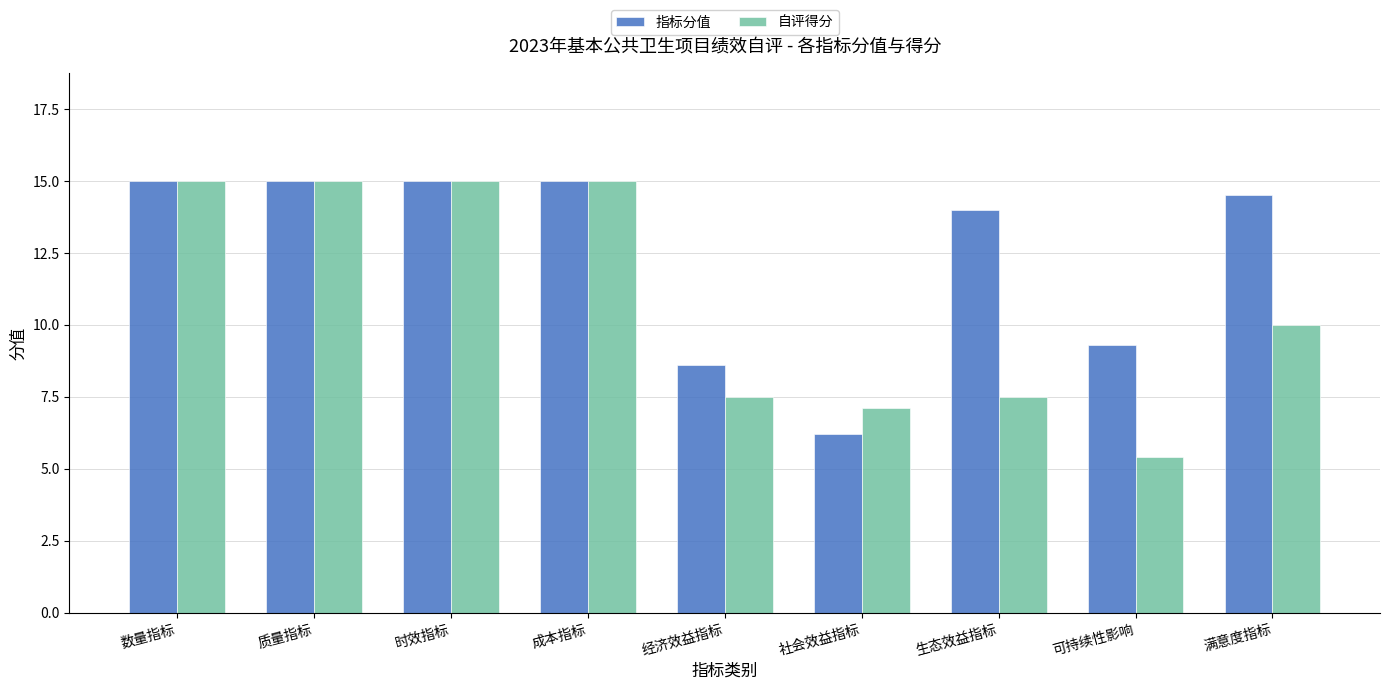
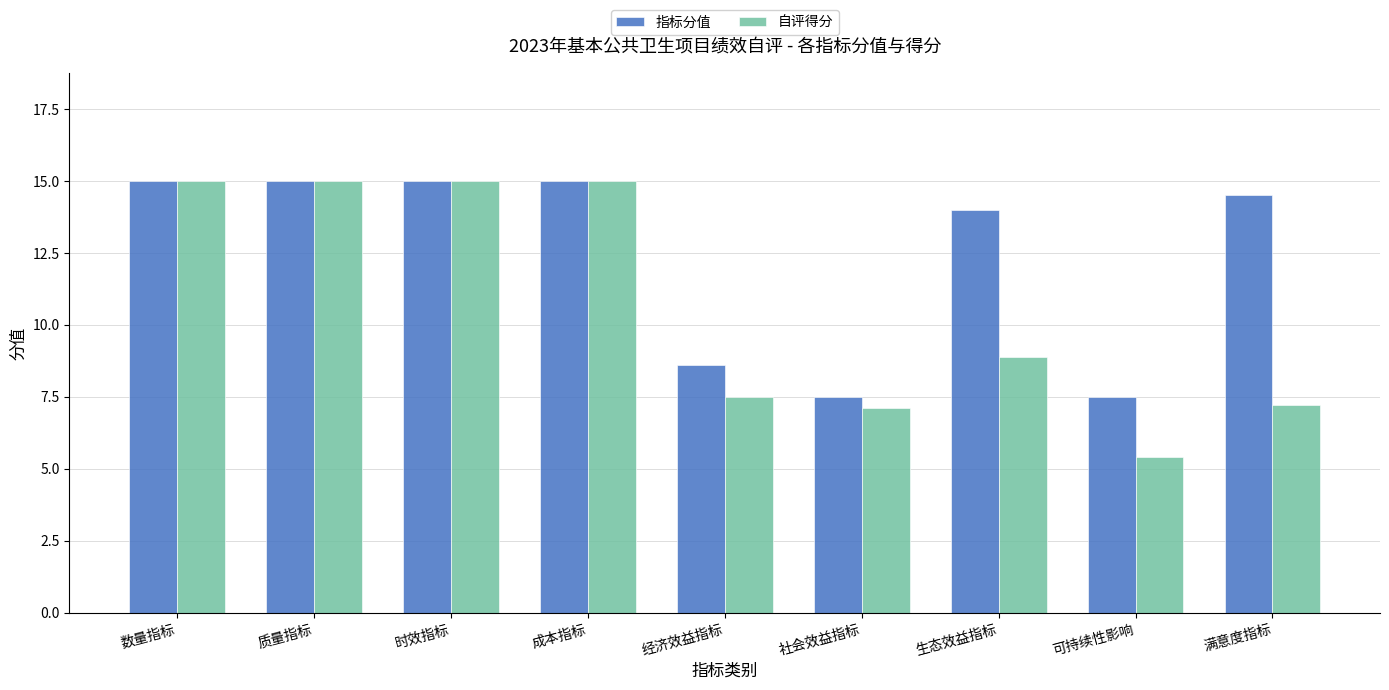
指标分值, 社会效益指标: 6.2 -> 7.5
自评得分, 生态效益指标: 7.5 -> 8.9
指标分值, 可持续性影响: 9.3 -> 7.5
自评得分, 满意度指标: 10.0 -> 7.2
